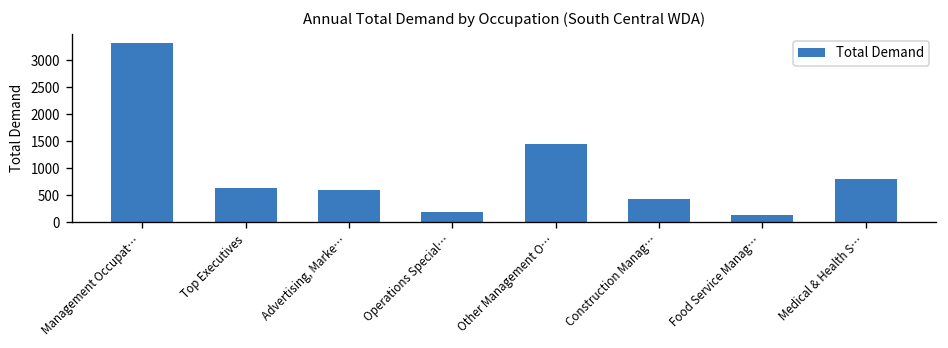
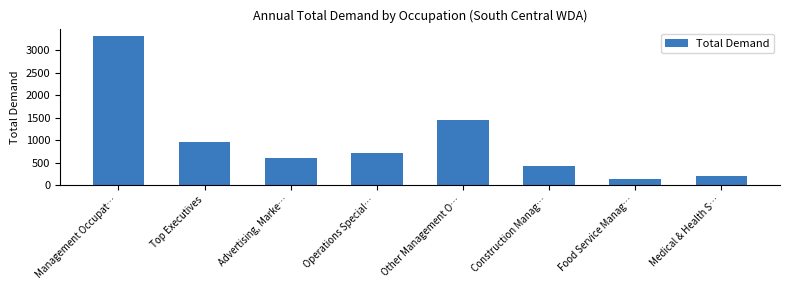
Top Executives: 600 -> 1000
Operations Special…: 200 -> 700
Medical & Health S…: 800 -> 200
